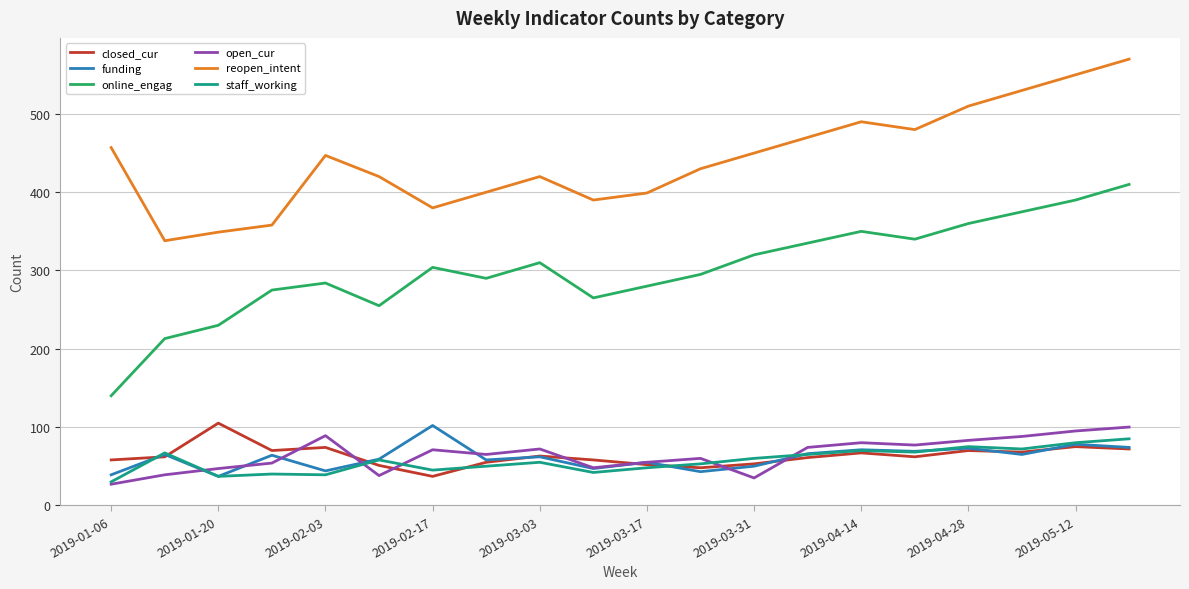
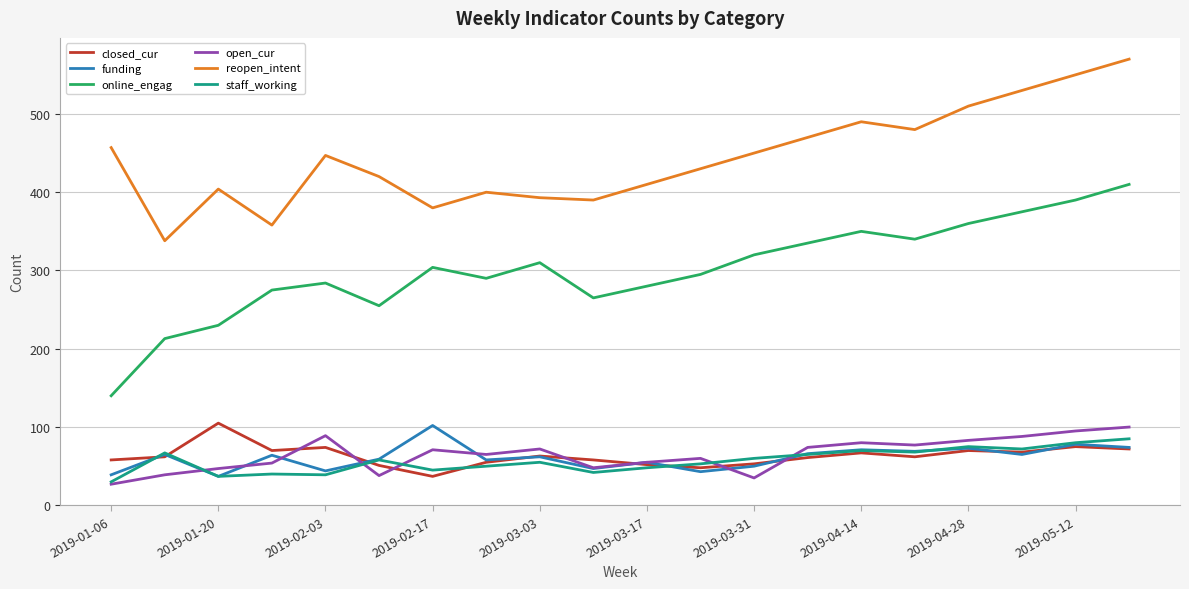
reopen_intent, 2019-01-20: 350 -> 400
reopen_intent, 2019-03-03: 420 -> 390
reopen_intent, 2019-03-17: 400 -> 410
